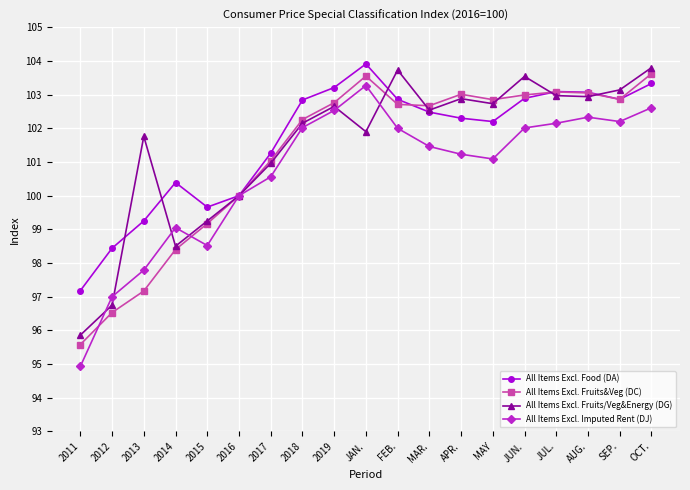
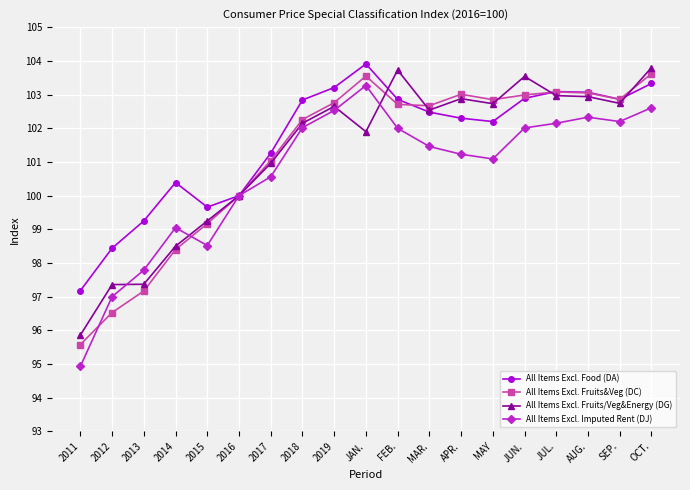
All Items Excl. Fruits/Veg&Energy (DG), 2012: 96.8 -> 97.4
All Items Excl. Fruits/Veg&Energy (DG), 2013: 101.8 -> 97.4
All Items Excl. Fruits/Veg&Energy (DG), SEP.: 103.1 -> 102.7
